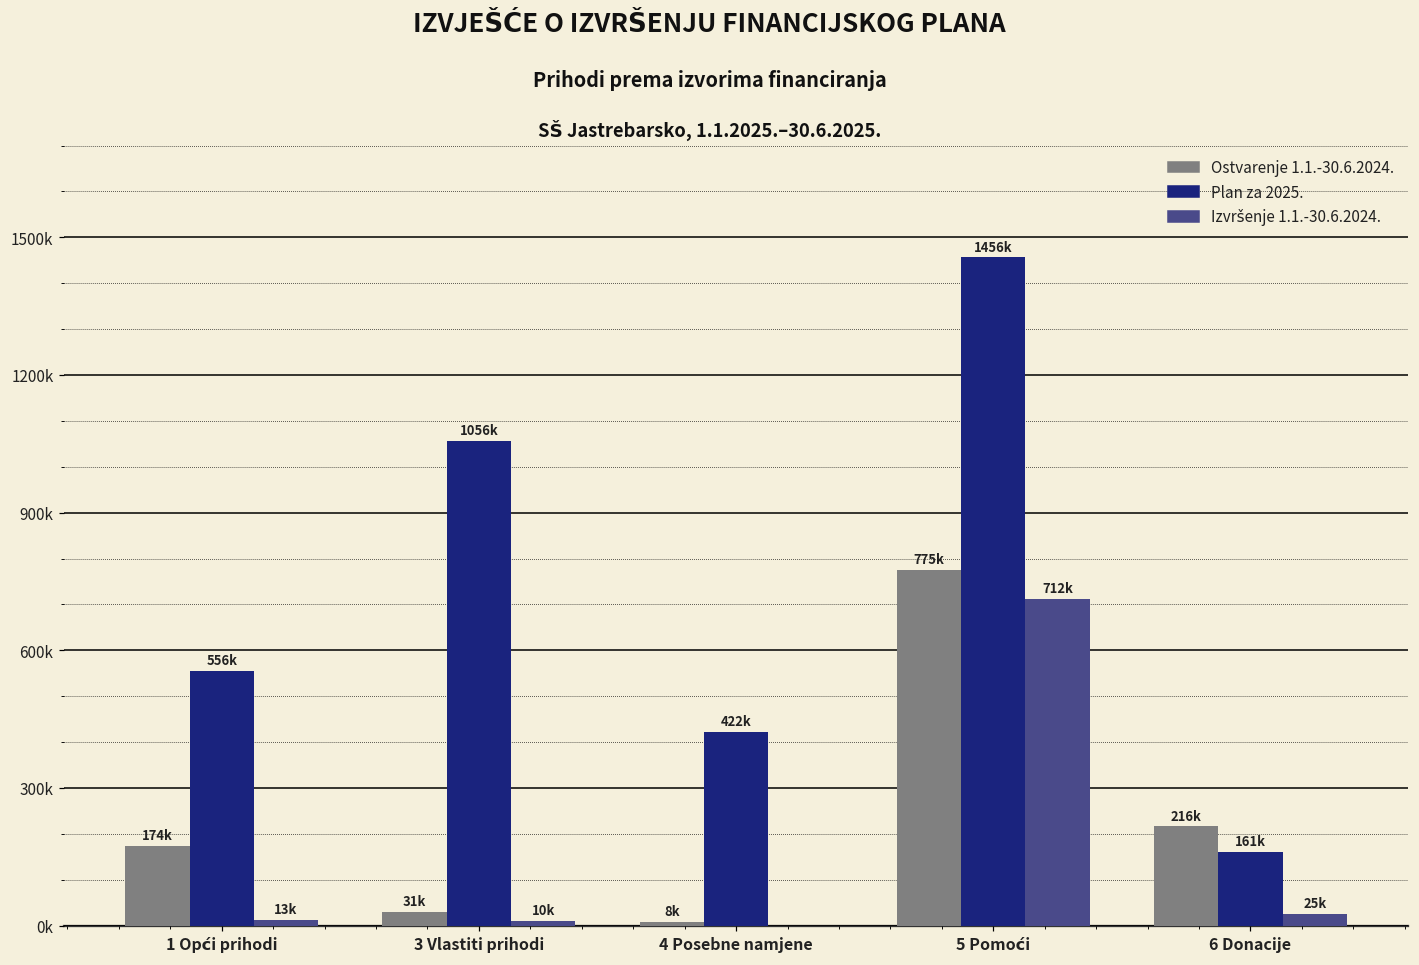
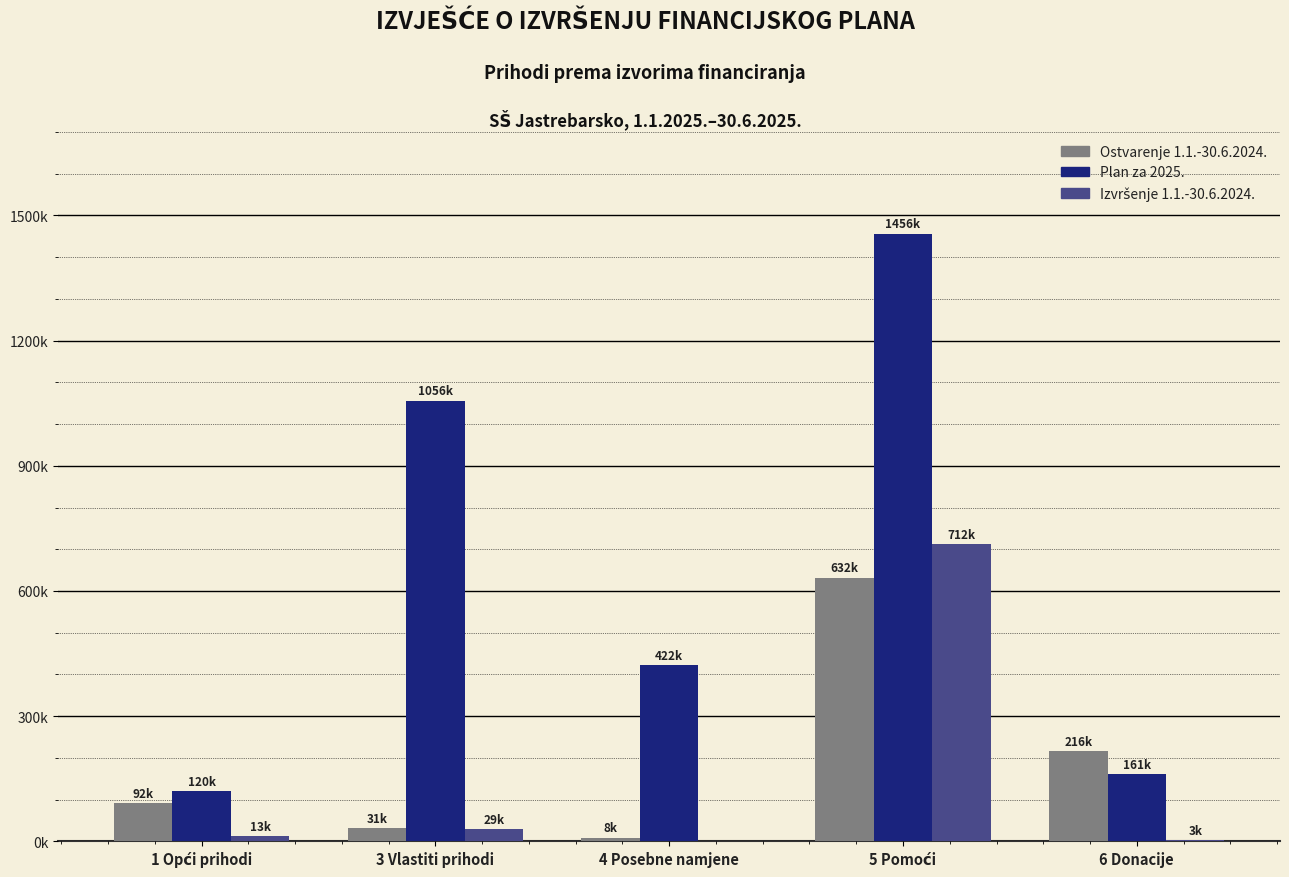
Ostvarenje 1.1.-30.6.2024., 1 Opći prihodi: 174k -> 92k
Plan za 2025., 1 Opći prihodi: 556k -> 120k
Izvršenje 1.1.-30.6.2024., 3 Vlastiti prihodi: 10k -> 29k
Ostvarenje 1.1.-30.6.2024., 5 Pomoći: 775k -> 632k
Izvršenje 1.1.-30.6.2024., 6 Donacije: 25k -> 3k
